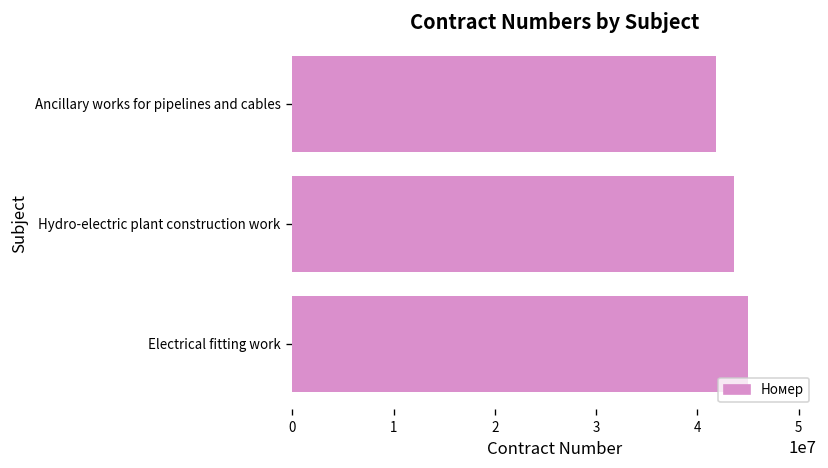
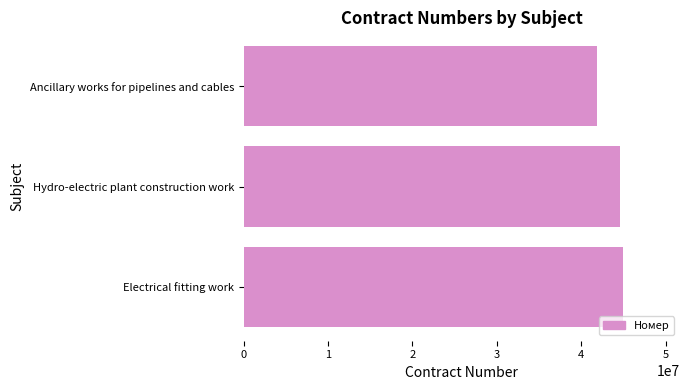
Hydro-electric plant construction work: 44000000 -> 45000000
